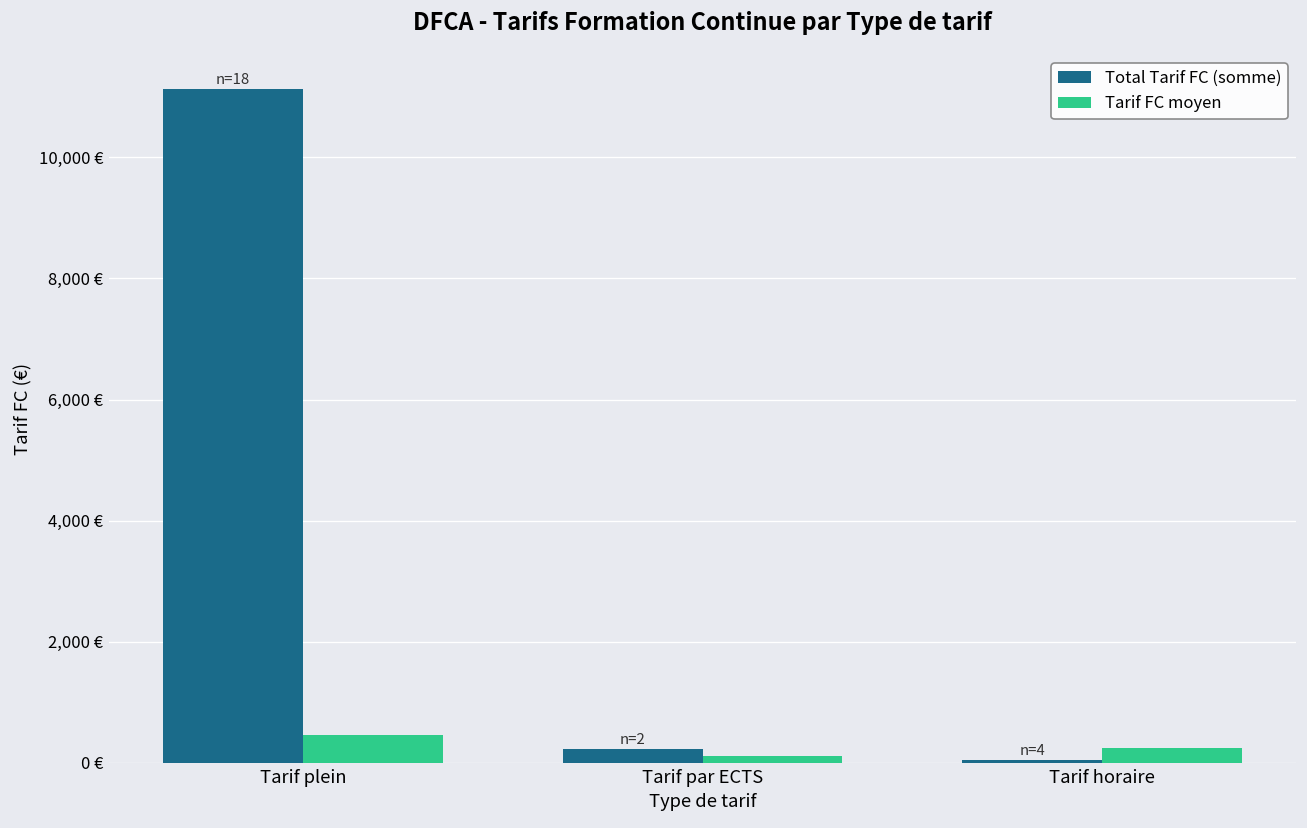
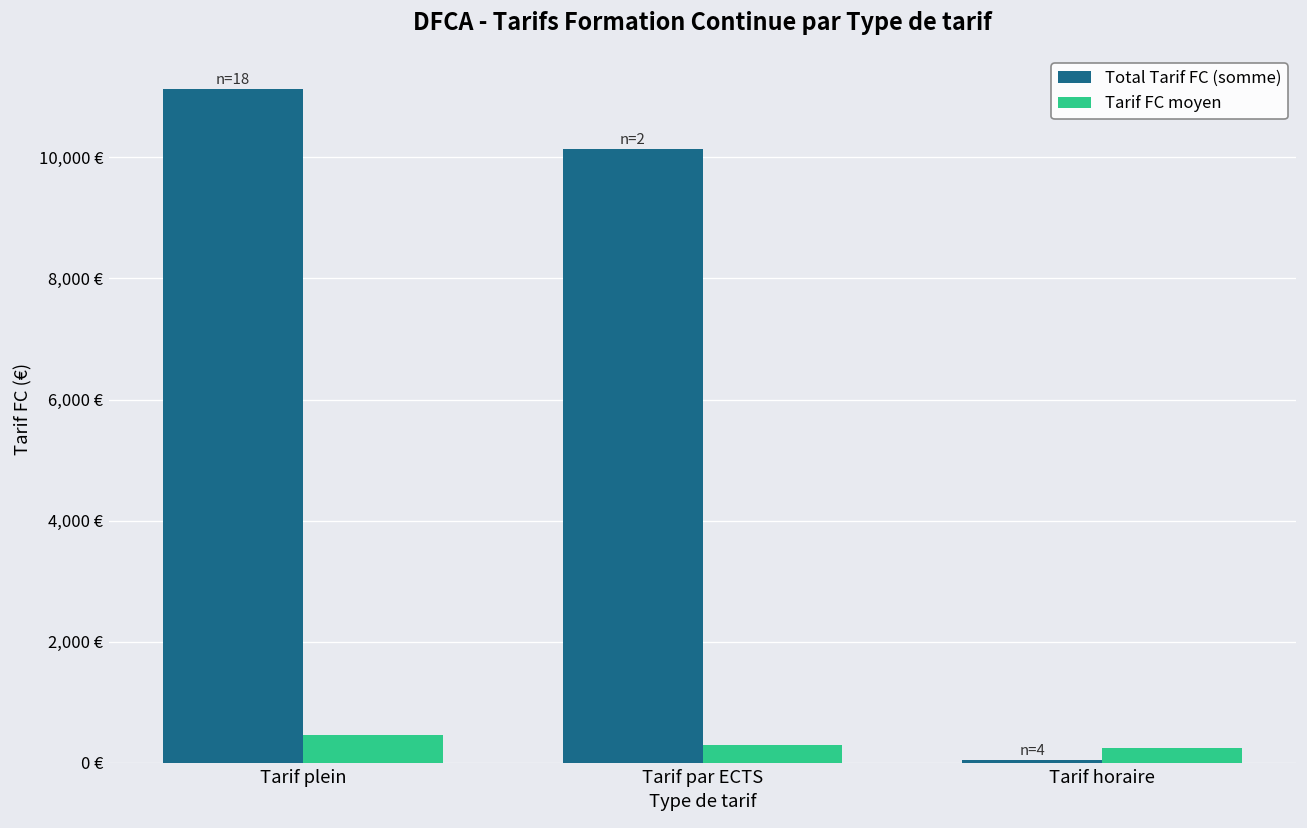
Total Tarif FC (somme), Tarif par ECTS: 200 € -> 10,100 €
Tarif FC moyen, Tarif par ECTS: 100 € -> 300 €
